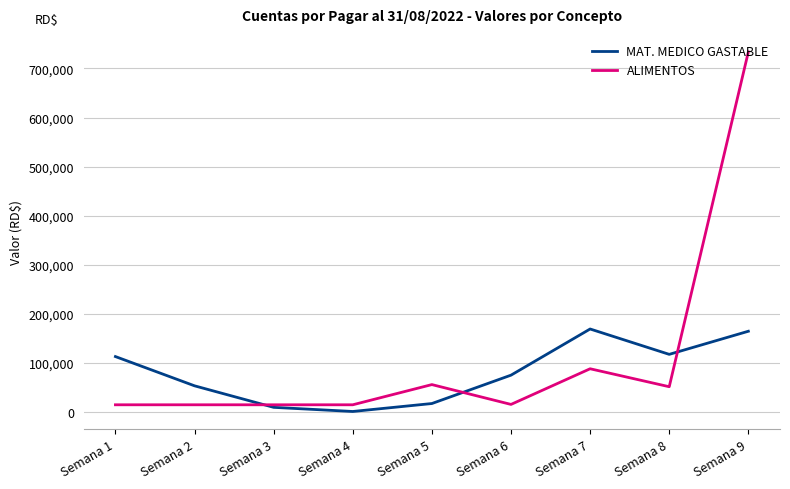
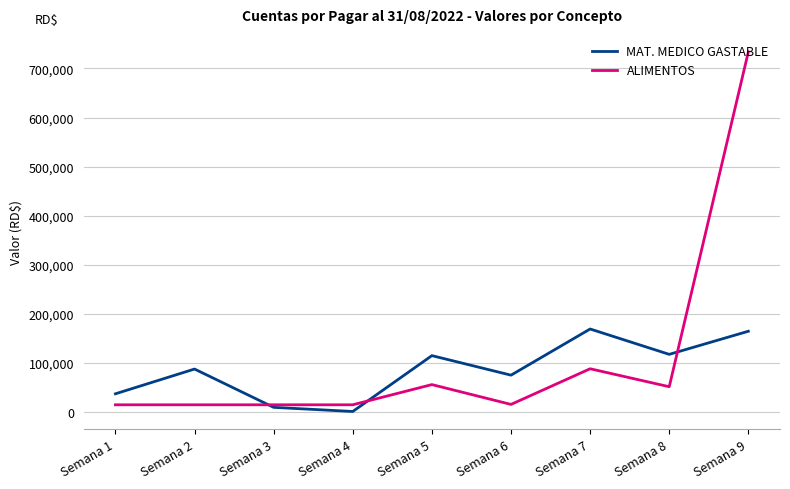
MAT. MEDICO GASTABLE, Semana 1: 110,000 -> 40,000
MAT. MEDICO GASTABLE, Semana 2: 50,000 -> 90,000
MAT. MEDICO GASTABLE, Semana 5: 20,000 -> 110,000
